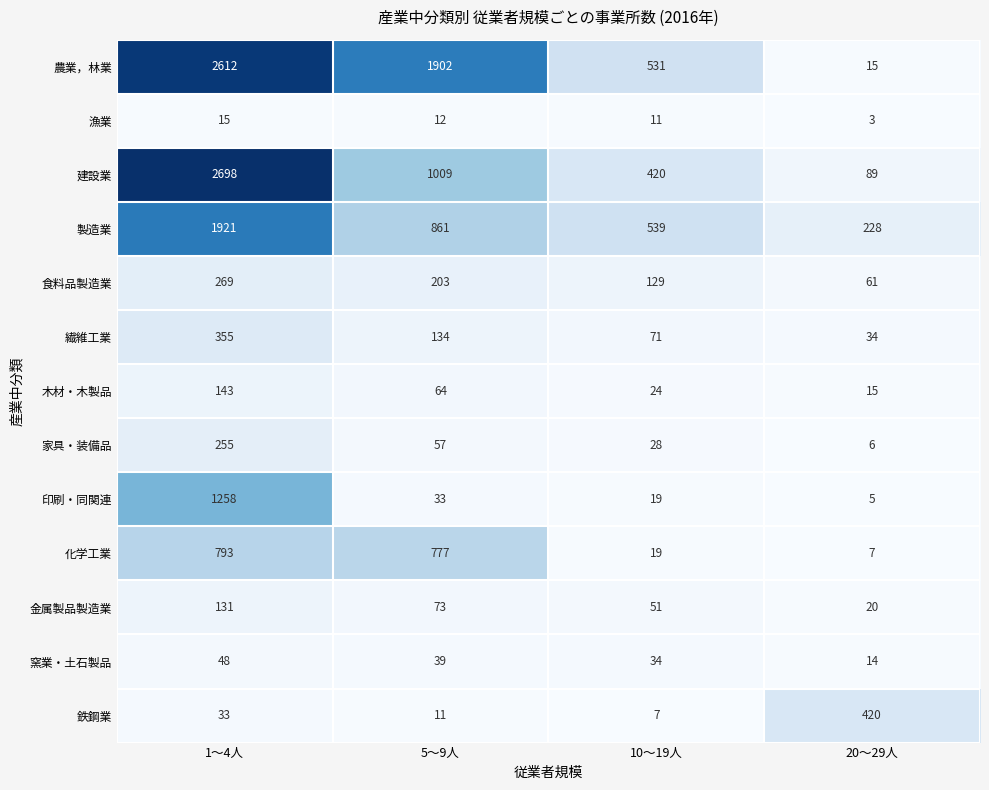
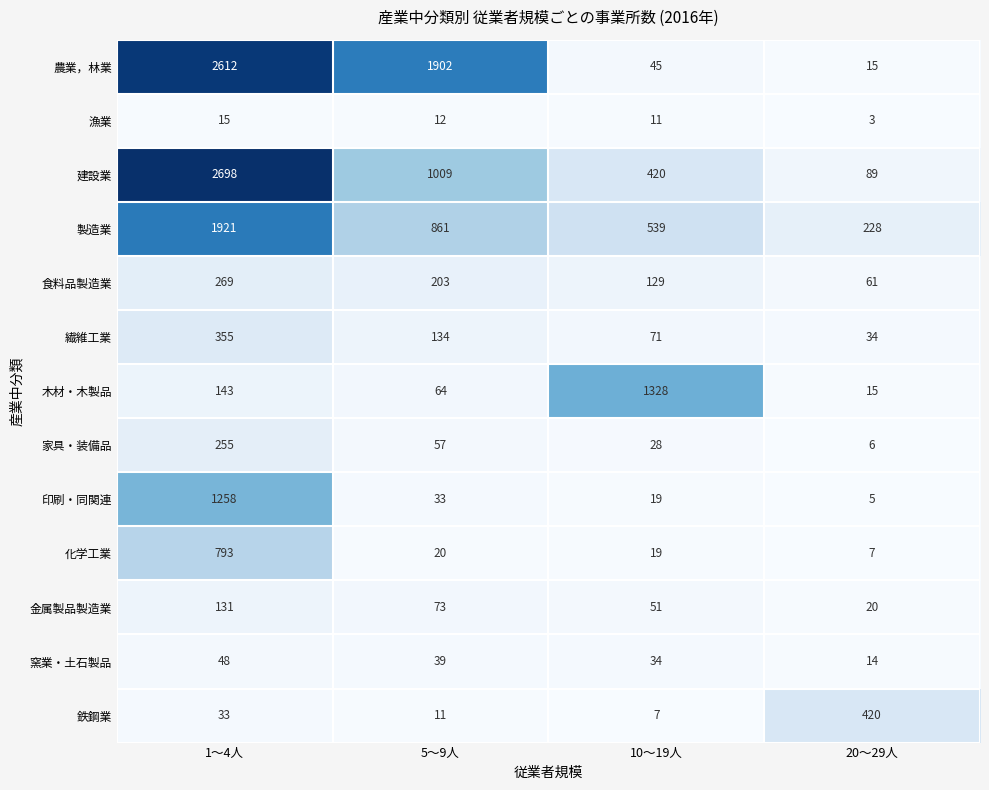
農業，林業, 10～19人: 531 -> 45
木材・木製品, 10～19人: 24 -> 1328
化学工業, 5～9人: 777 -> 20
